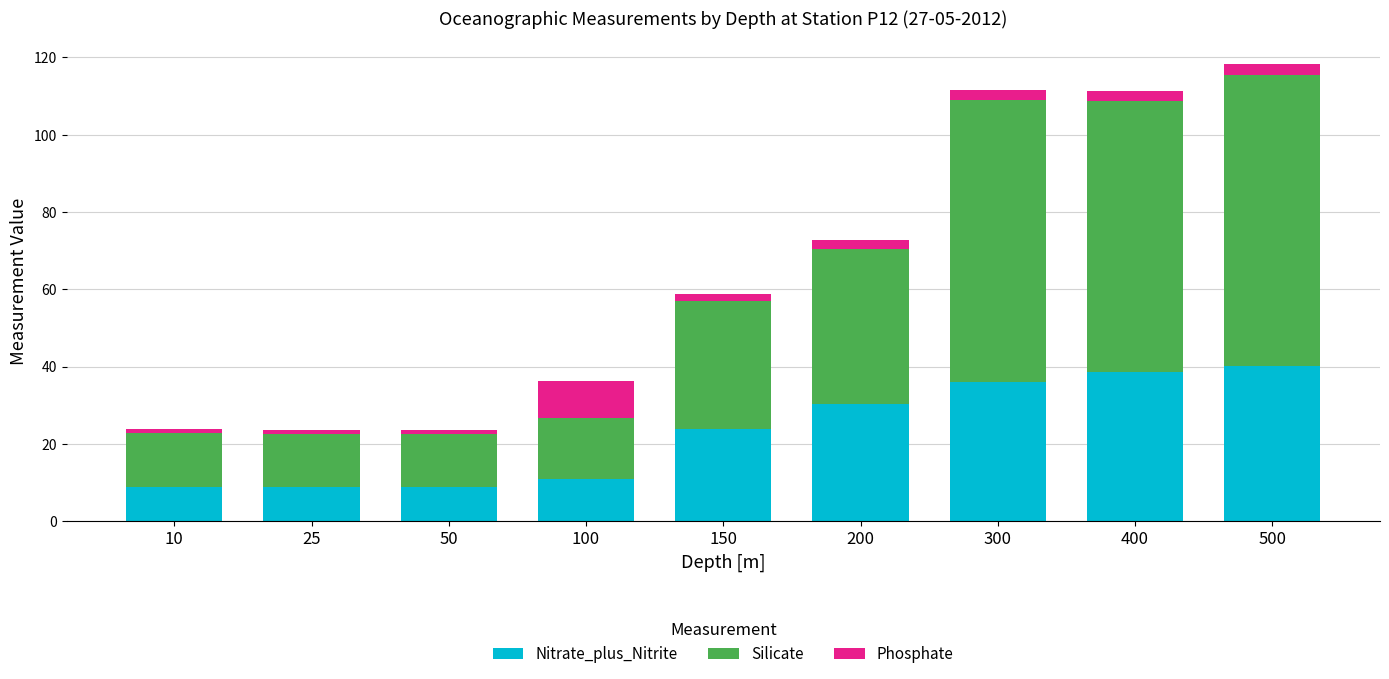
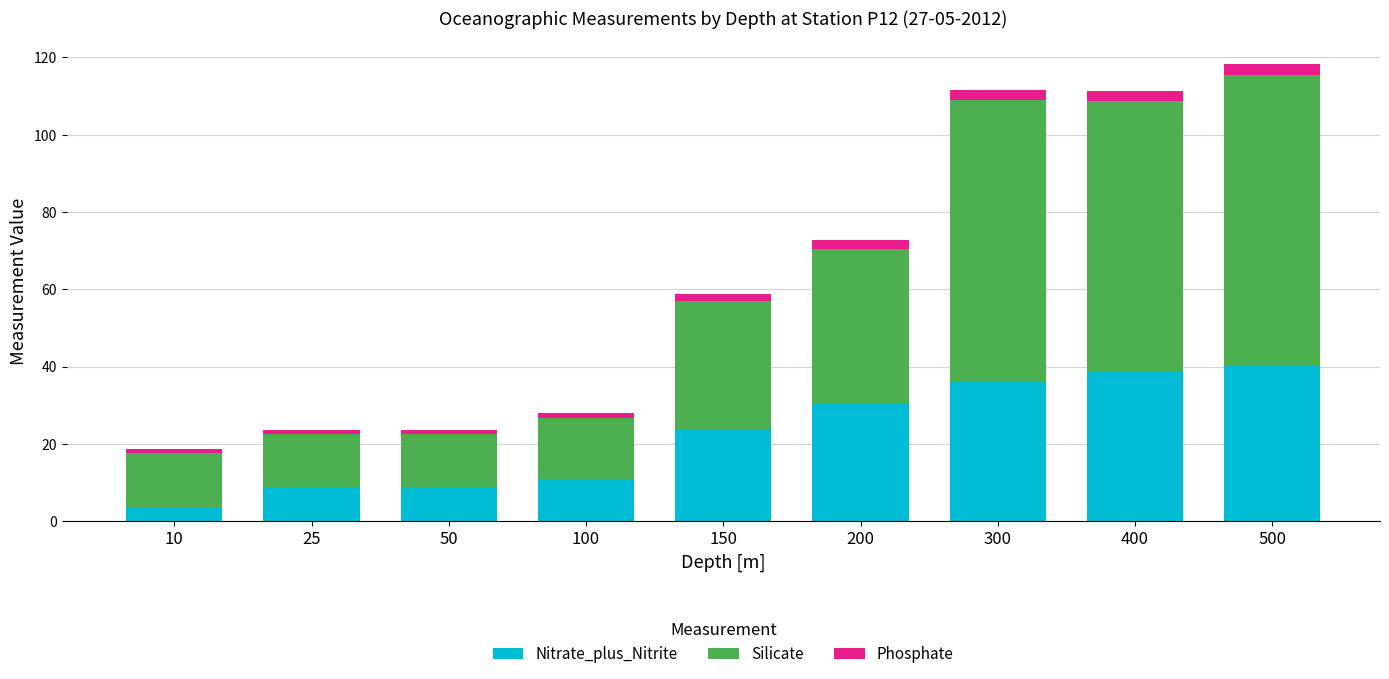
Nitrate_plus_Nitrite, 10: 9 -> 4
Phosphate, 100: 10 -> 1
